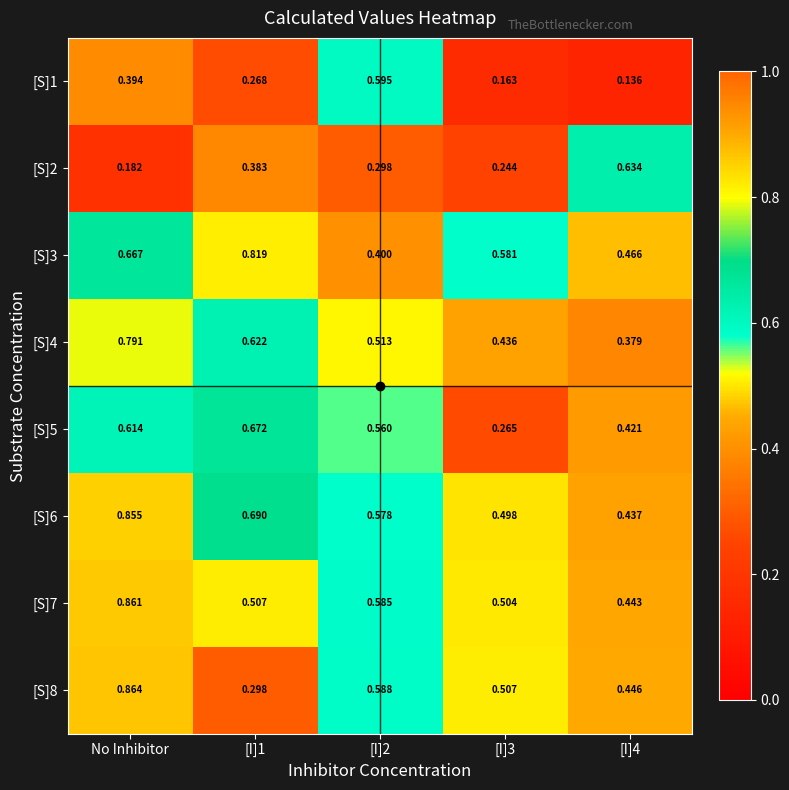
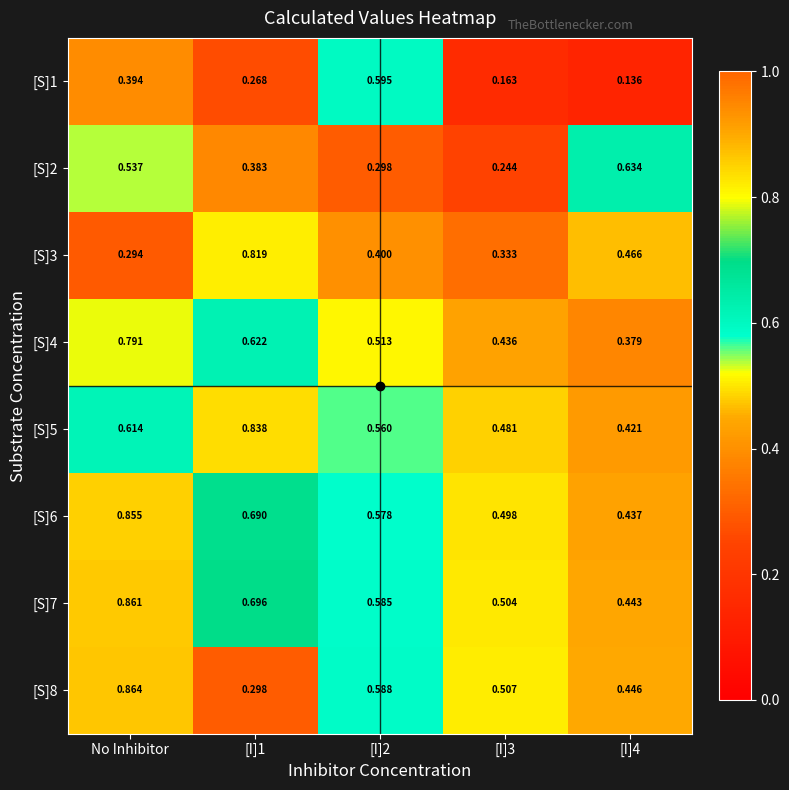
[S]2, No Inhibitor: 0.182 -> 0.537
[S]3, No Inhibitor: 0.667 -> 0.294
[S]3, [I]3: 0.581 -> 0.333
[S]5, [I]1: 0.672 -> 0.838
[S]5, [I]3: 0.265 -> 0.481
[S]7, [I]1: 0.507 -> 0.696
